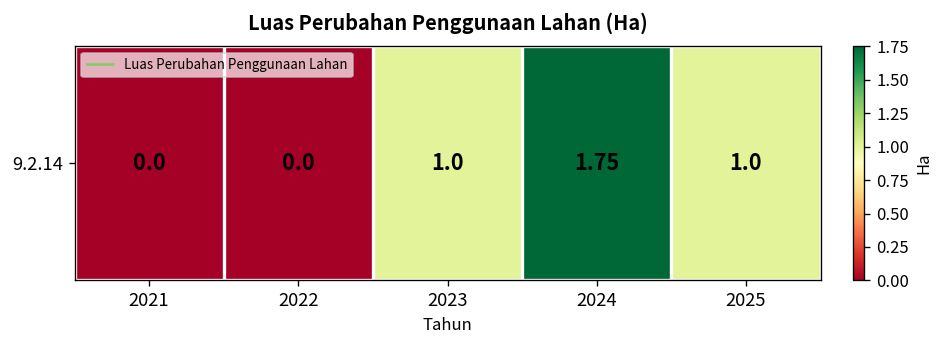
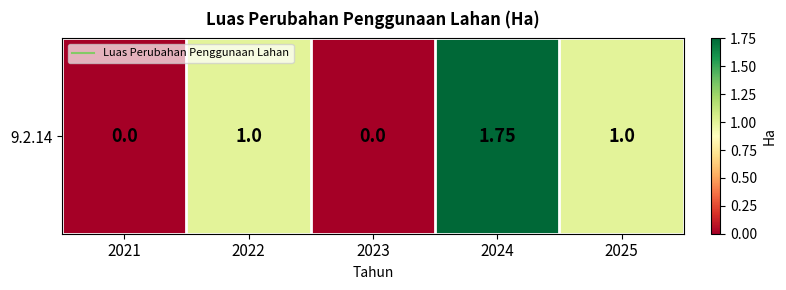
9.2.14, 2022: 0.0 -> 1.0
9.2.14, 2023: 1.0 -> 0.0
